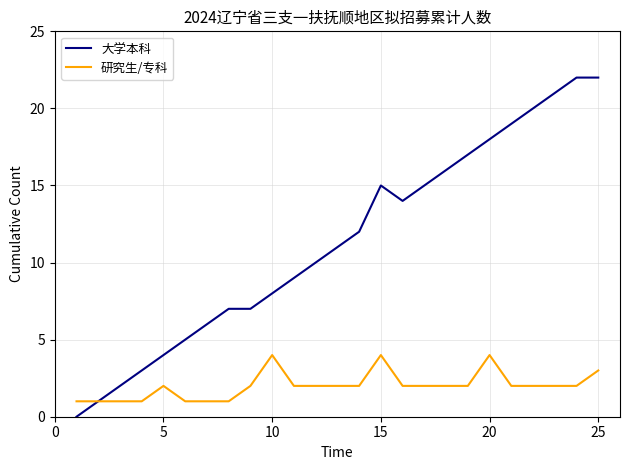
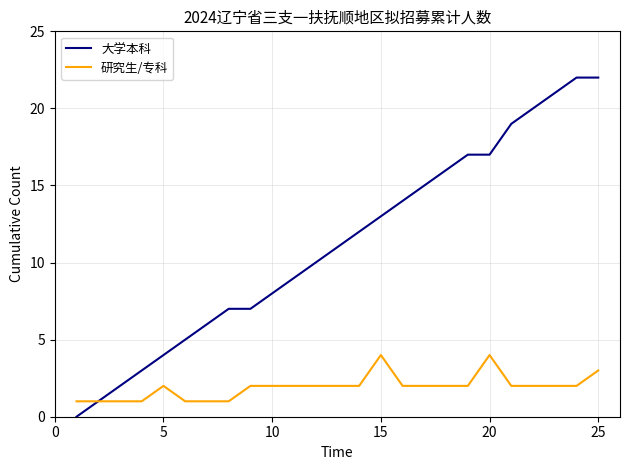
研究生/专科, 10: 4 -> 2
大学本科, 15: 15 -> 13
大学本科, 20: 18 -> 17
